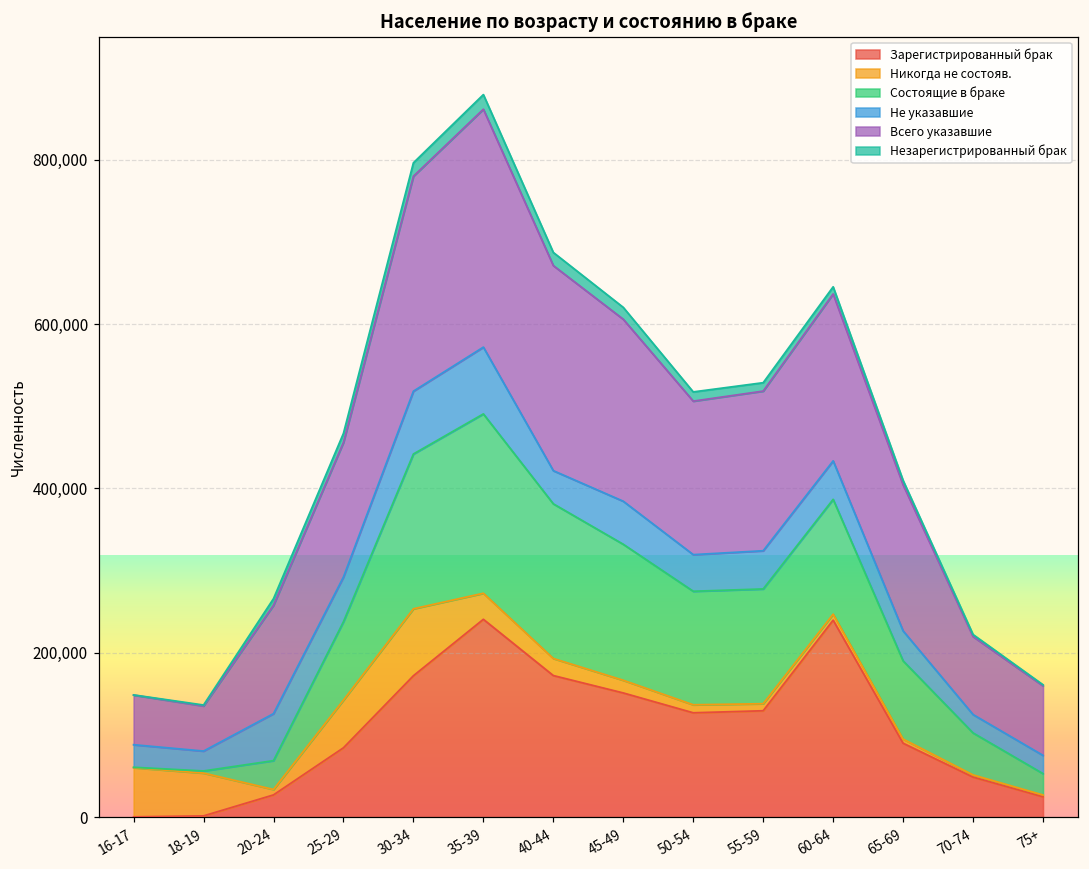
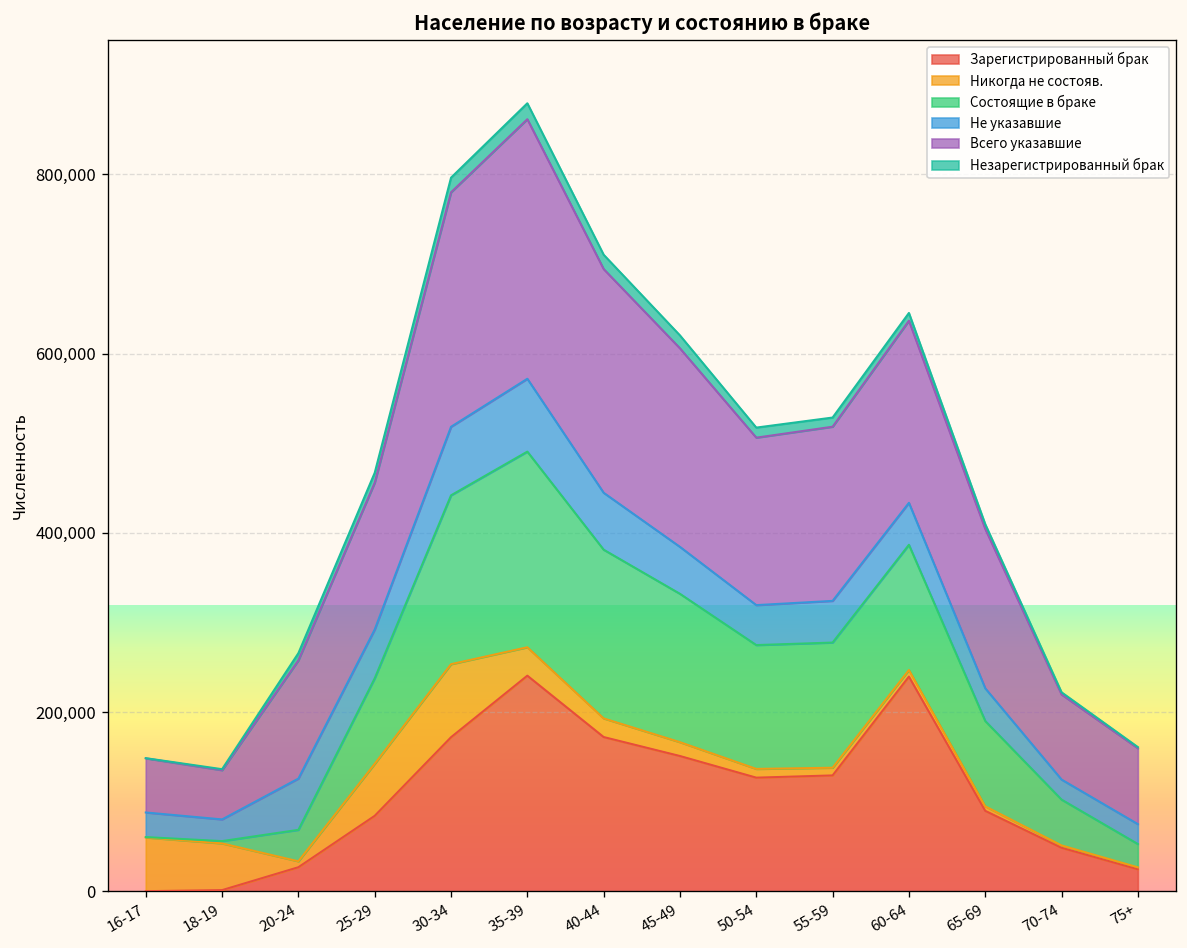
Не указавшие, 40-44: 40,000 -> 60,000
